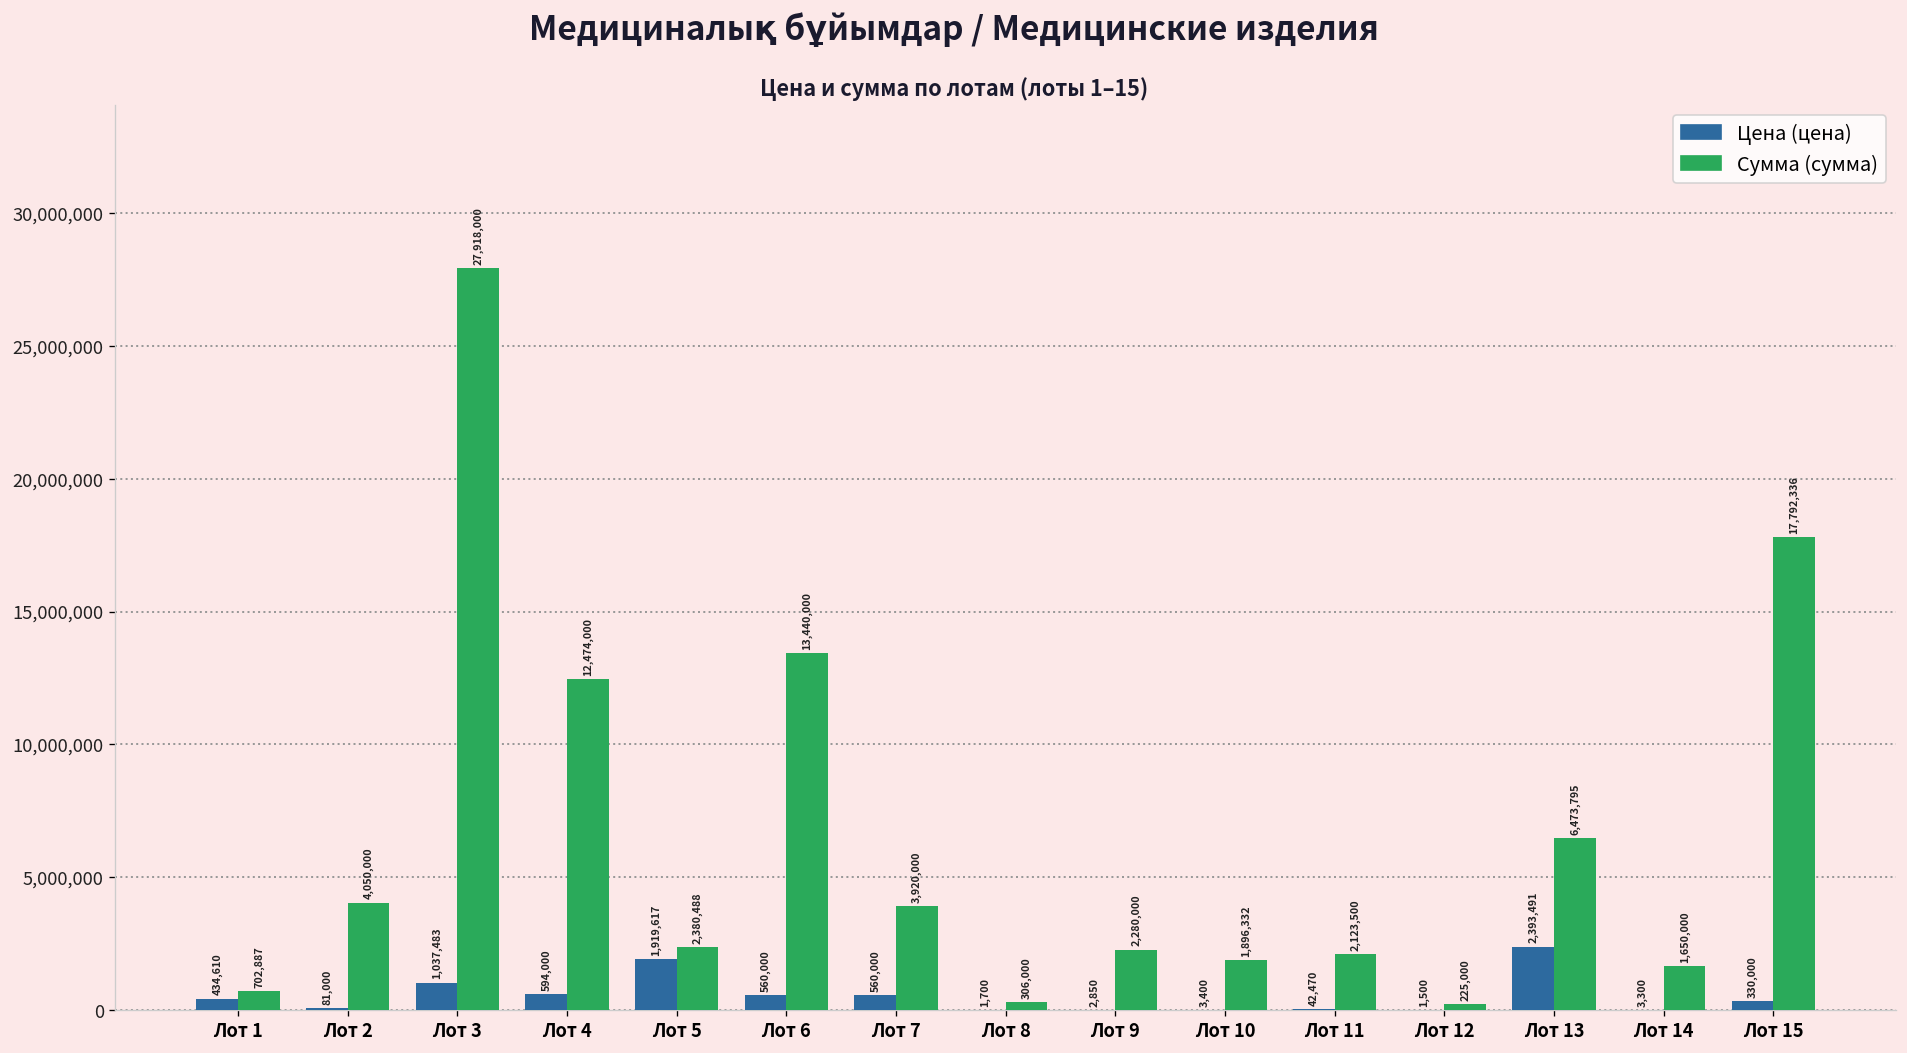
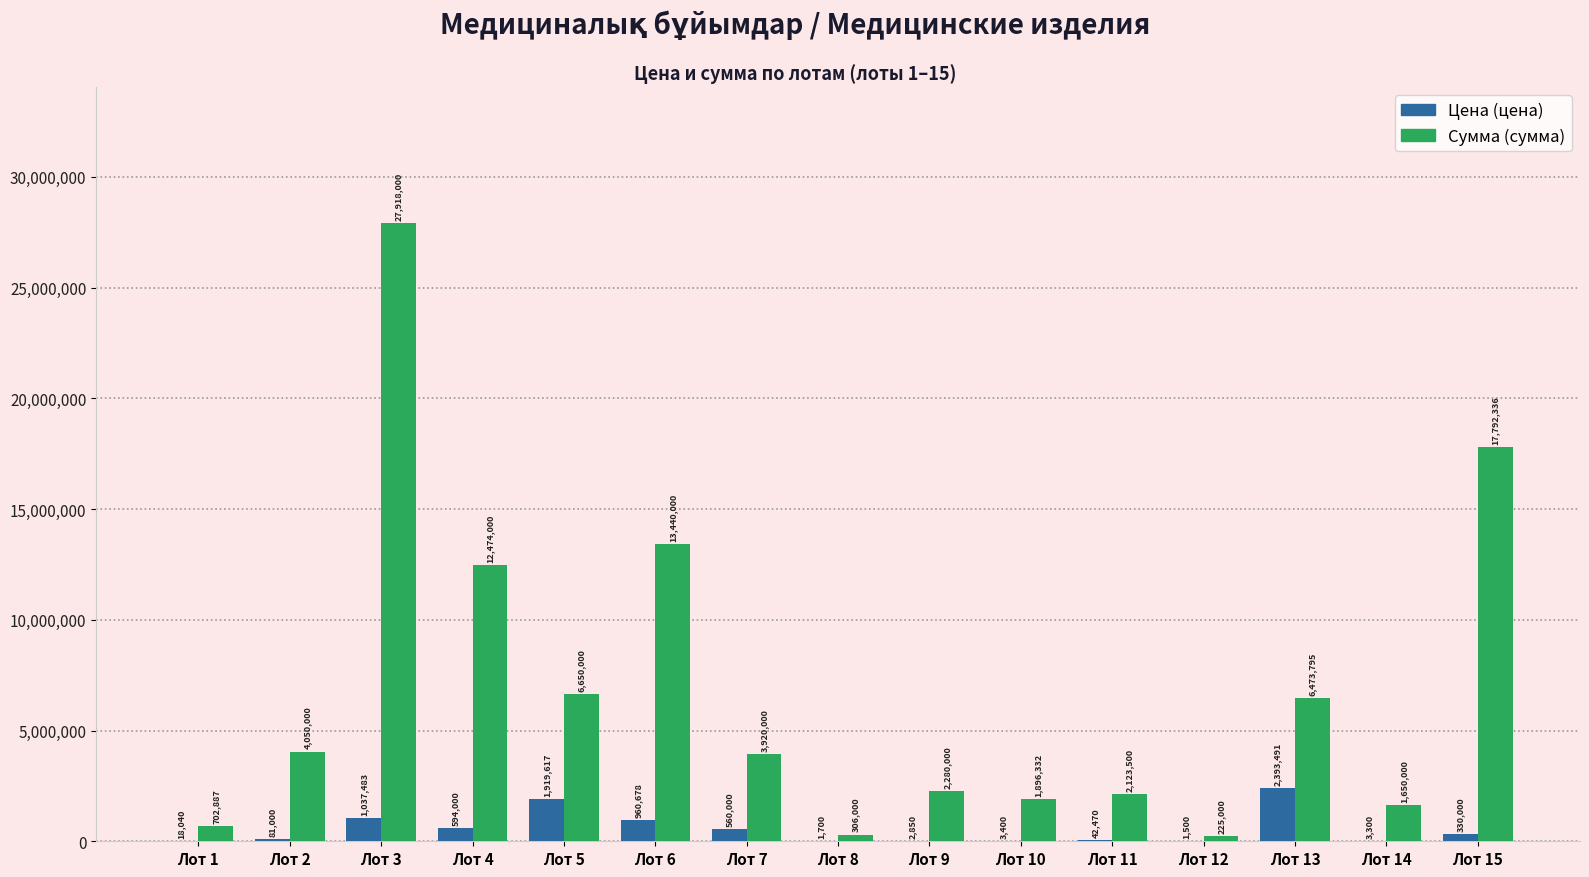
Цена (цена), Лот 1: 434,610 -> 18,040
Сумма (сумма), Лот 5: 2,380,488 -> 6,650,000
Цена (цена), Лот 6: 560,000 -> 960,678
